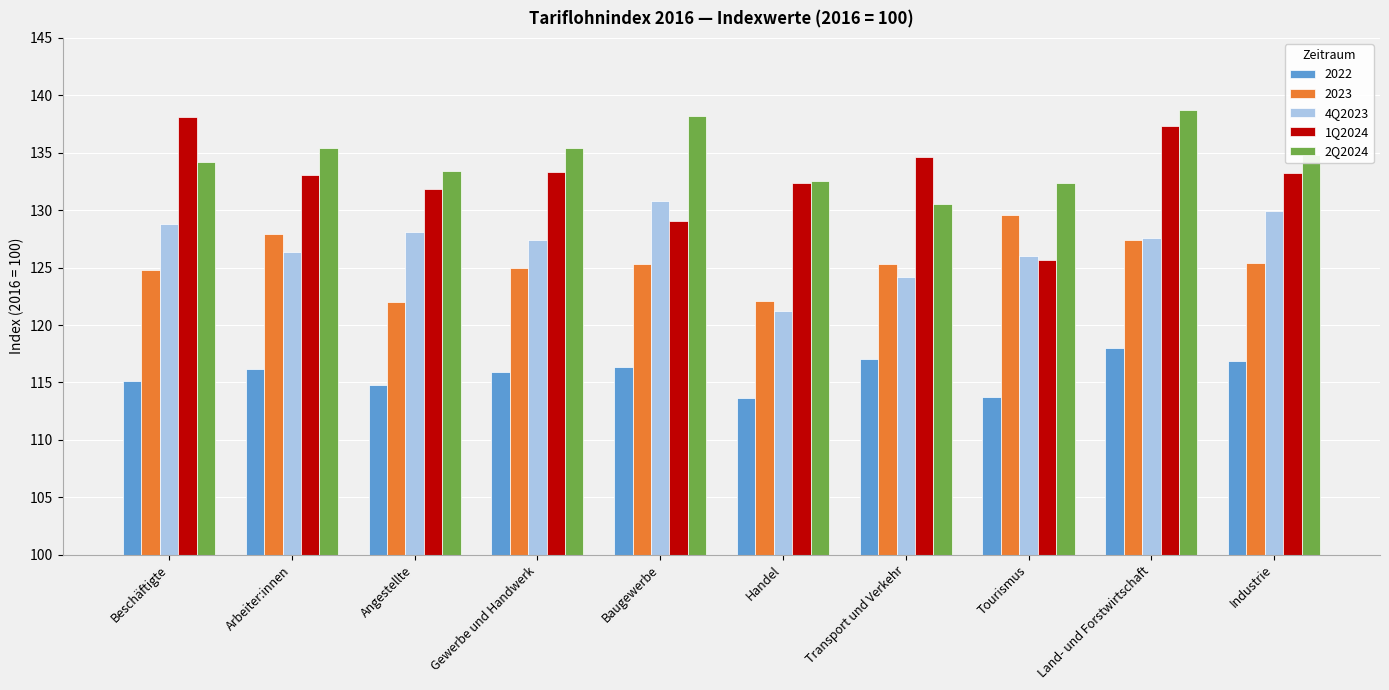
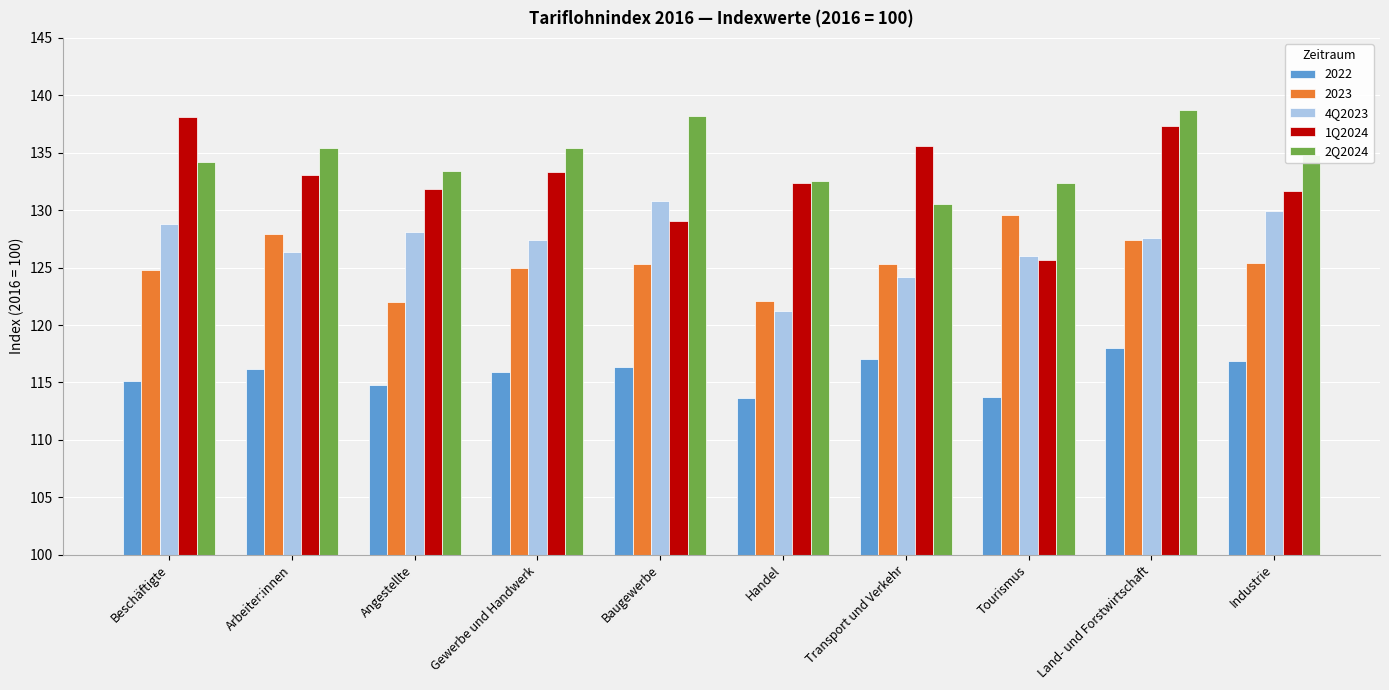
1Q2024, Transport und Verkehr: 134.6 -> 135.6
1Q2024, Industrie: 133.2 -> 131.7
